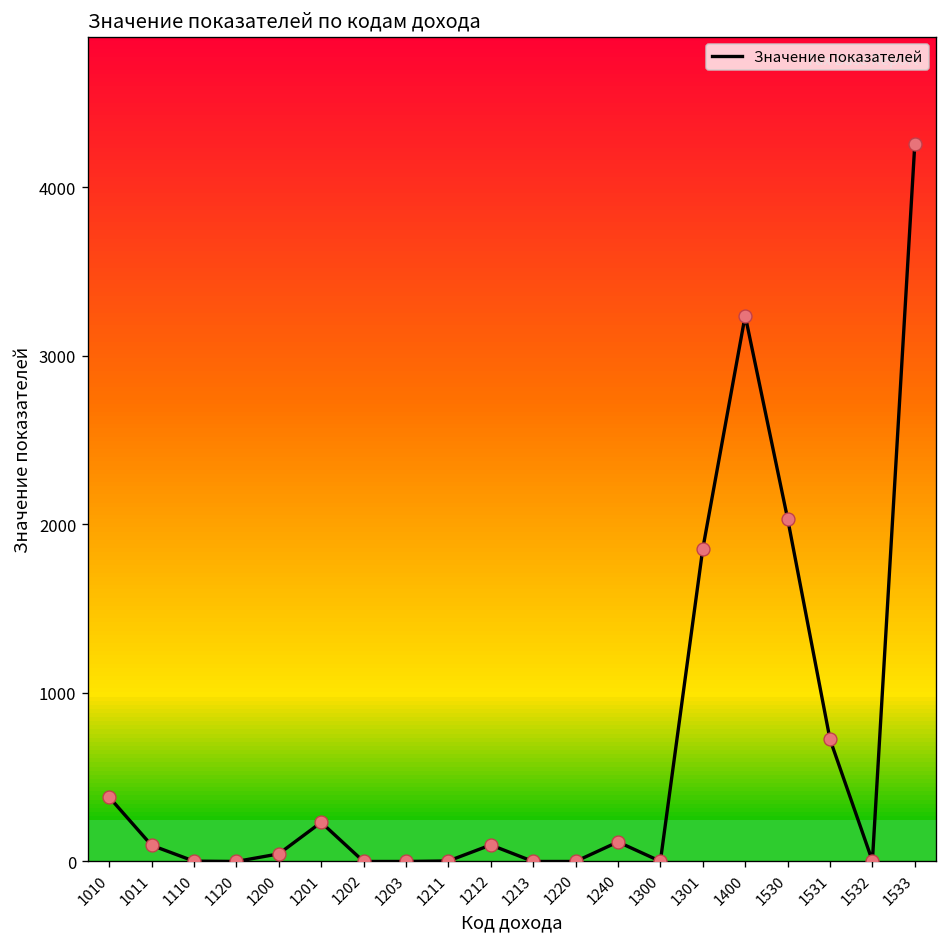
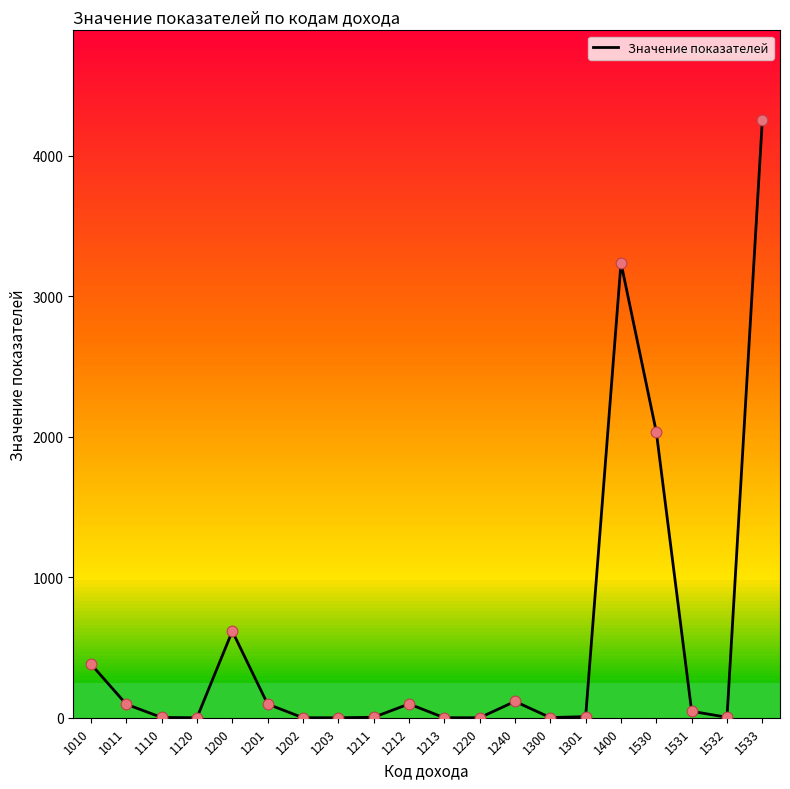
Значение показателей, 1200: 50 -> 620
Значение показателей, 1201: 230 -> 100
Значение показателей, 1301: 1860 -> 10
Значение показателей, 1531: 730 -> 50
